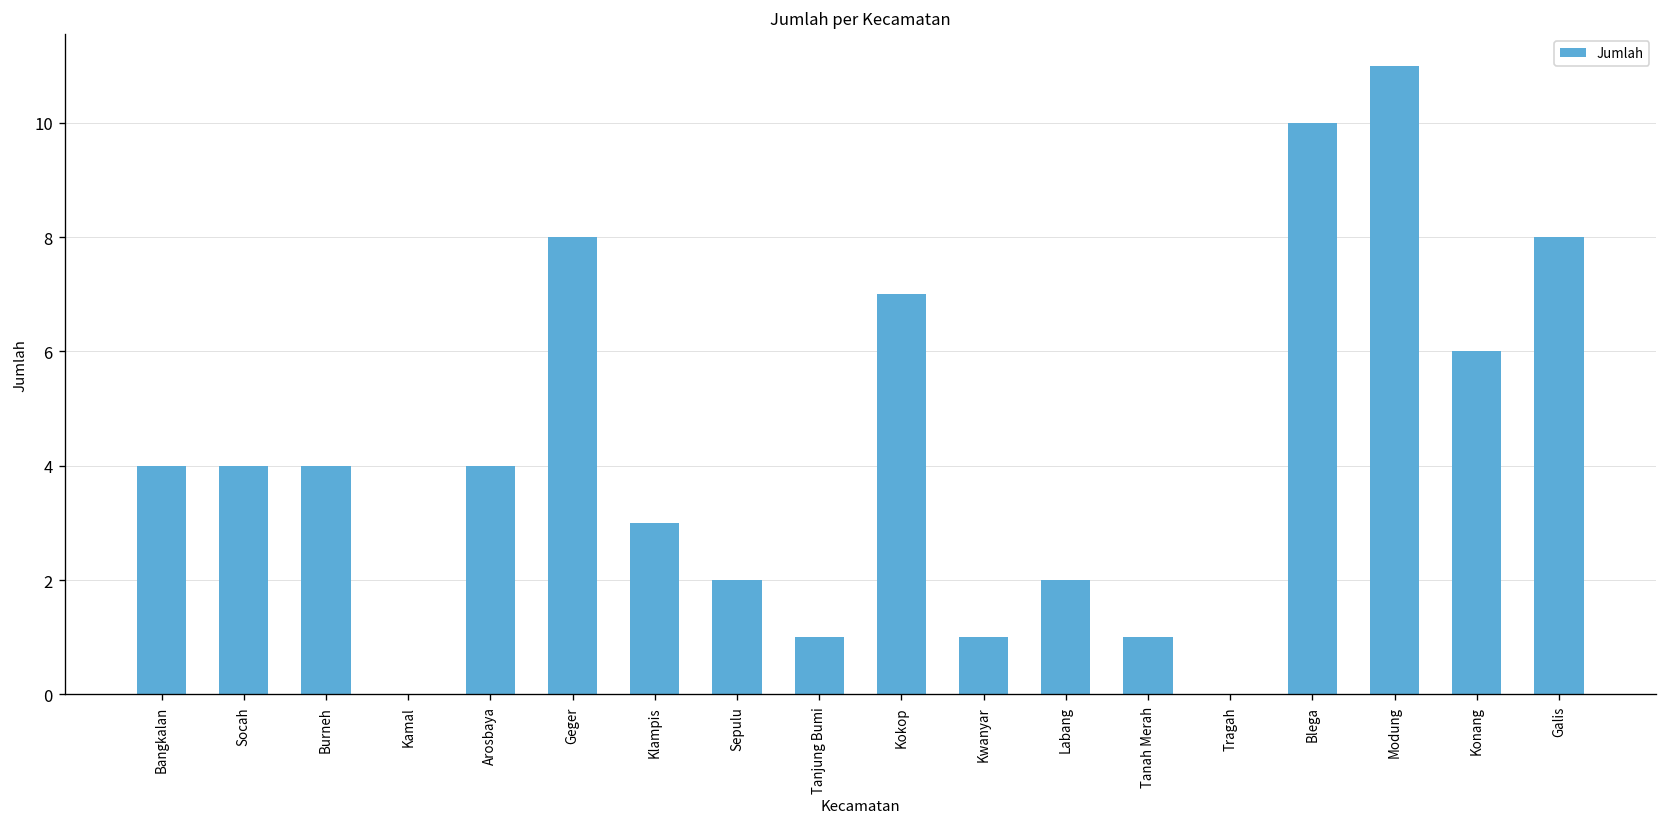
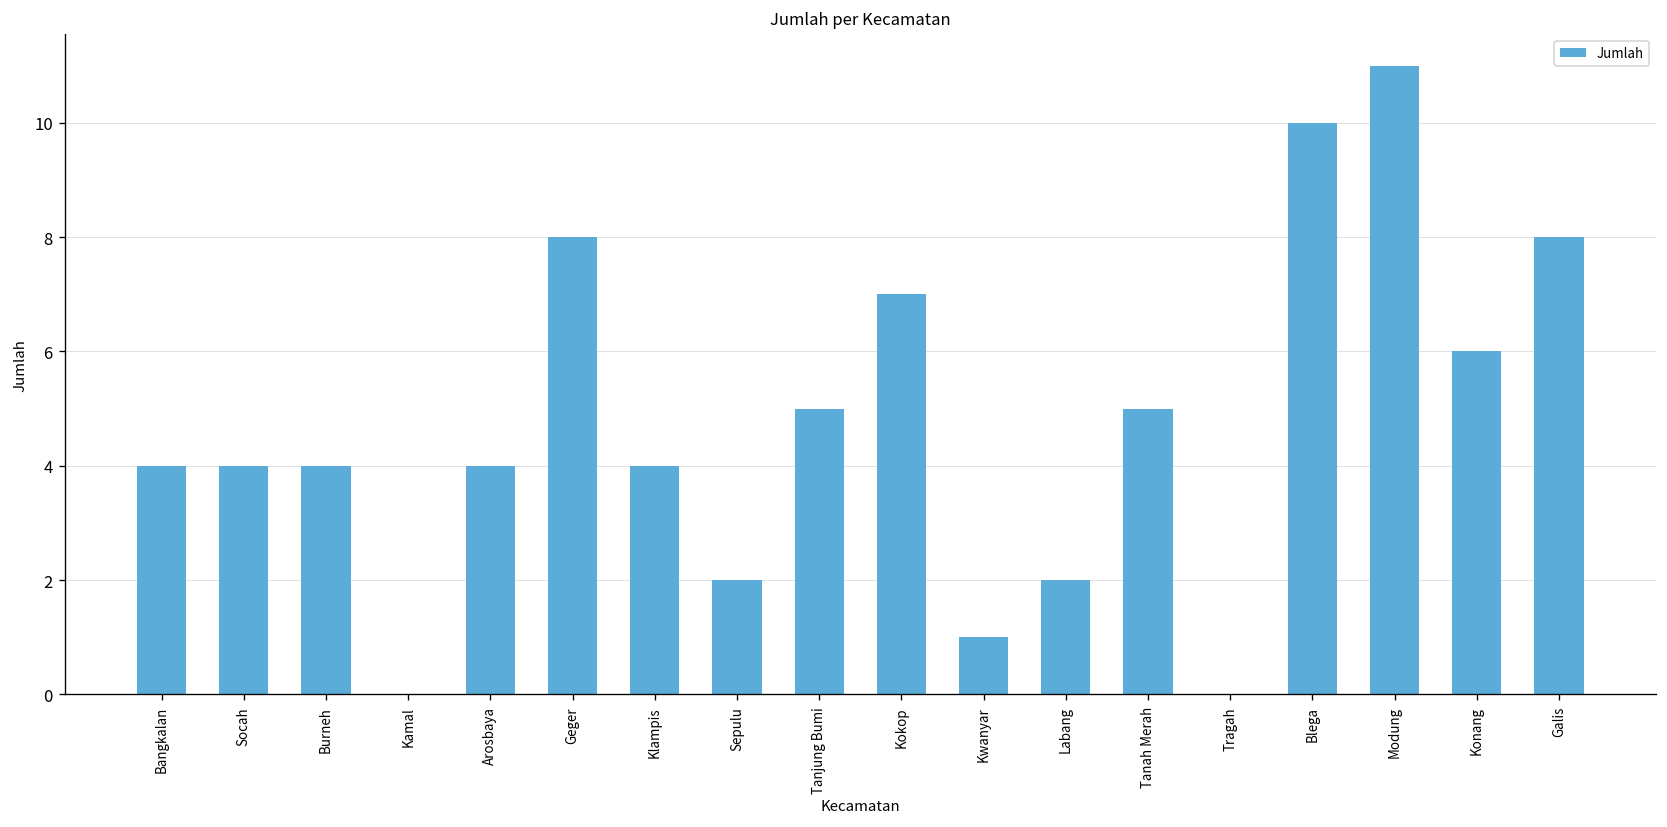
Klampis: 3 -> 4
Tanjung Bumi: 1 -> 5
Tanah Merah: 1 -> 5
